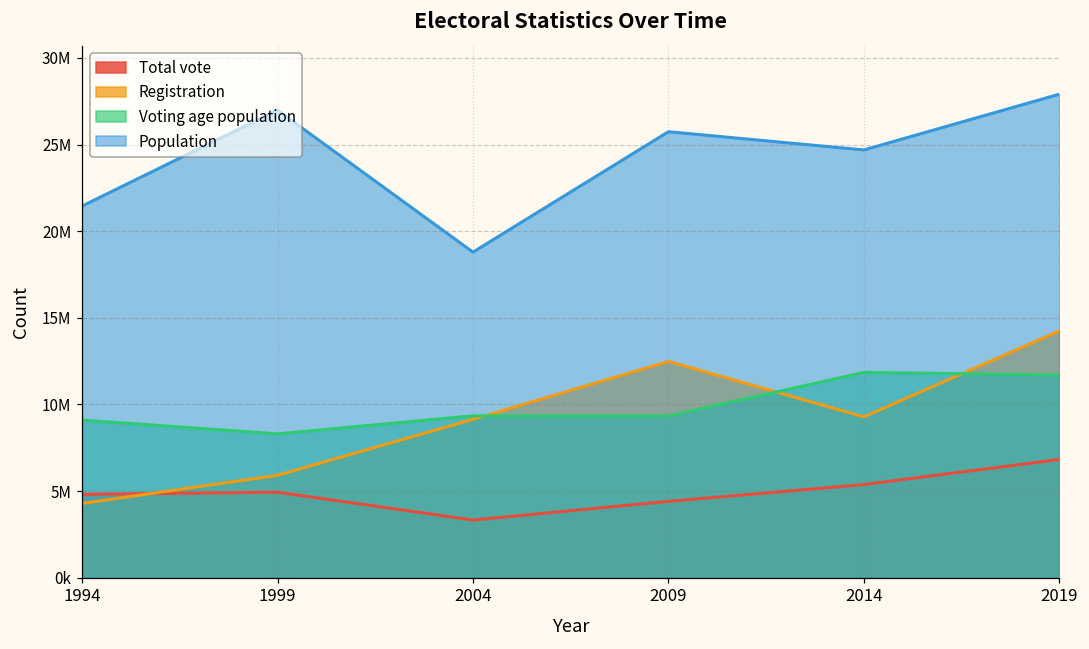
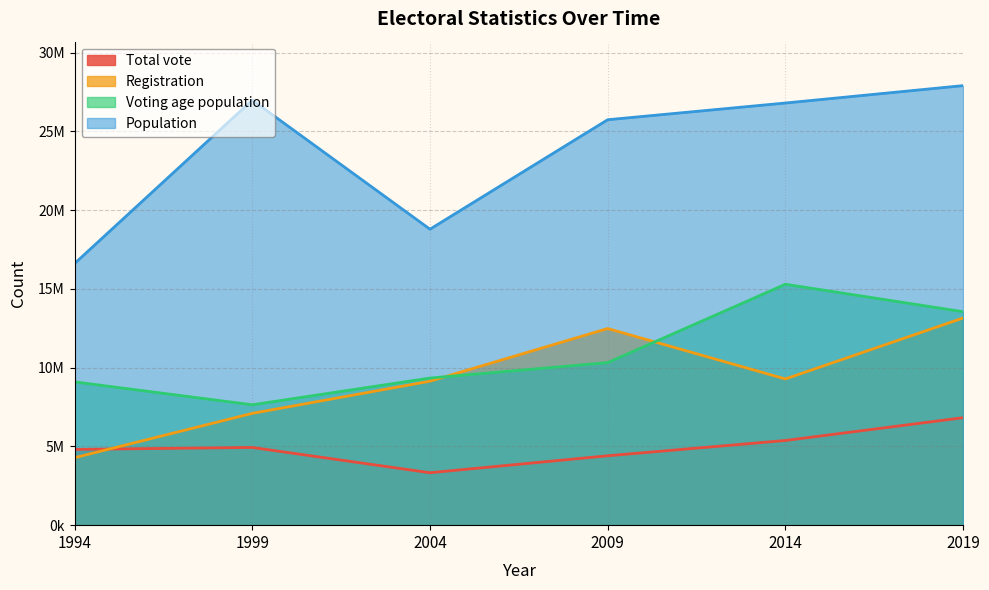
Population, 1994: 21500000 -> 16600000
Registration, 1999: 5900000 -> 7100000
Voting age population, 1999: 8300000 -> 7600000
Voting age population, 2009: 9300000 -> 10300000
Voting age population, 2014: 11900000 -> 15300000
Population, 2014: 24700000 -> 26800000
Registration, 2019: 14200000 -> 13200000
Voting age population, 2019: 11700000 -> 13600000
